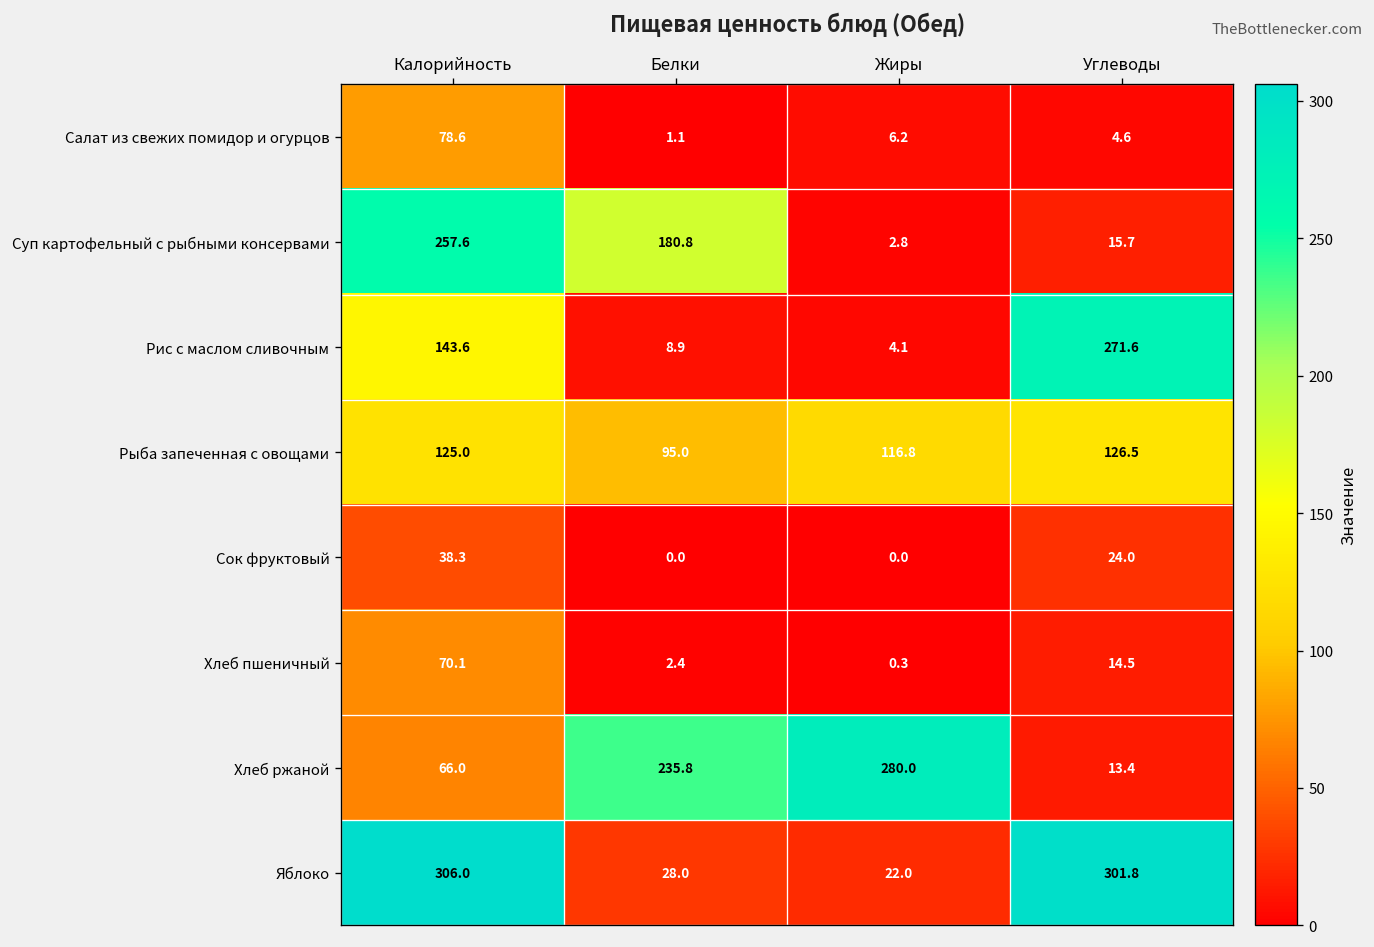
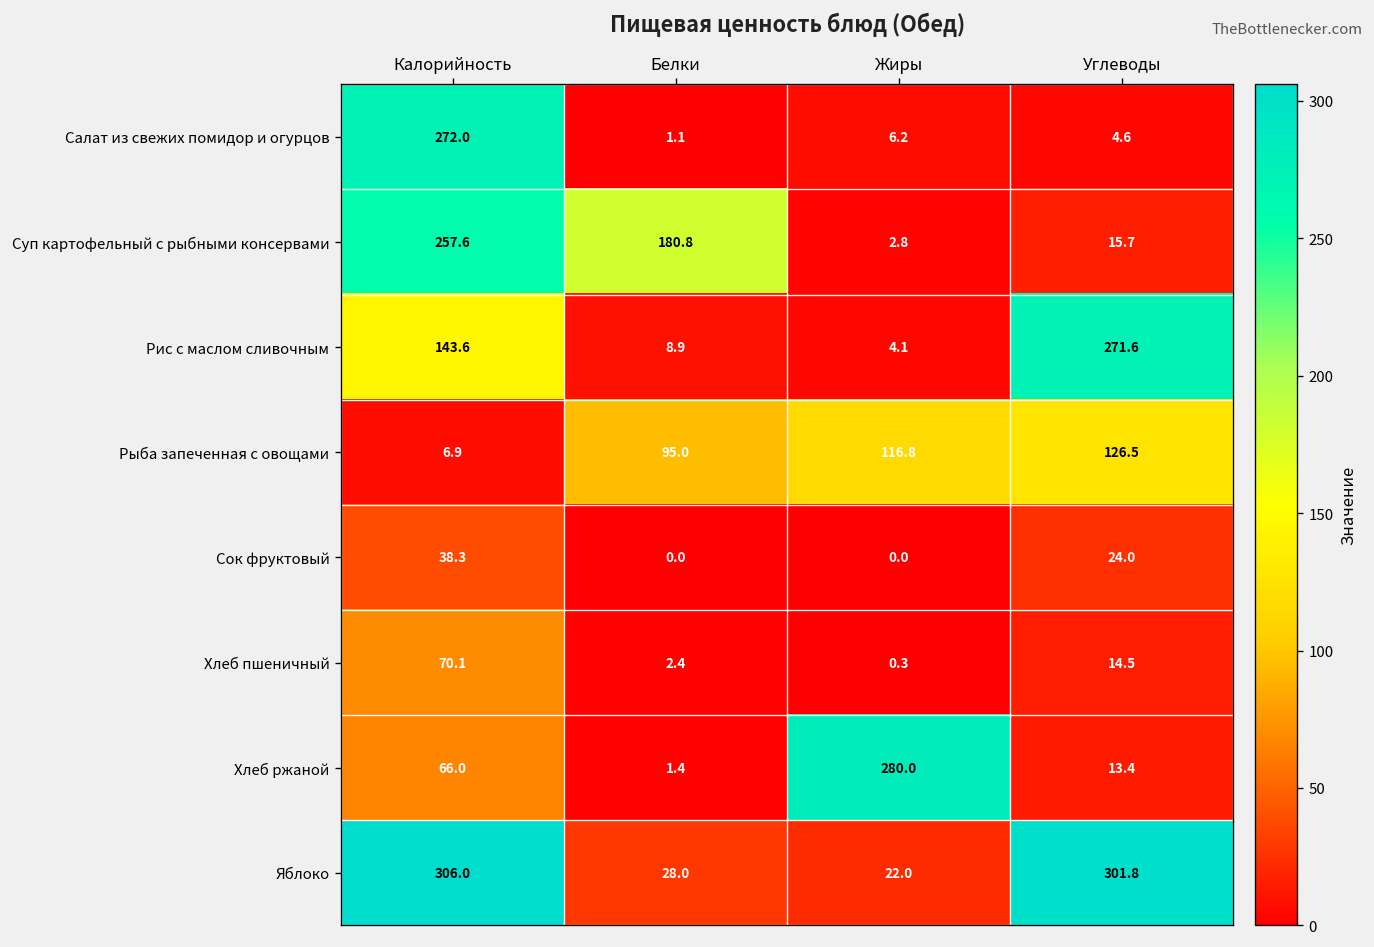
Салат из свежих помидор и огурцов, Калорийность: 78.6 -> 272.0
Рыба запеченная с овощами, Калорийность: 125.0 -> 6.9
Хлеб ржаной, Белки: 235.8 -> 1.4
